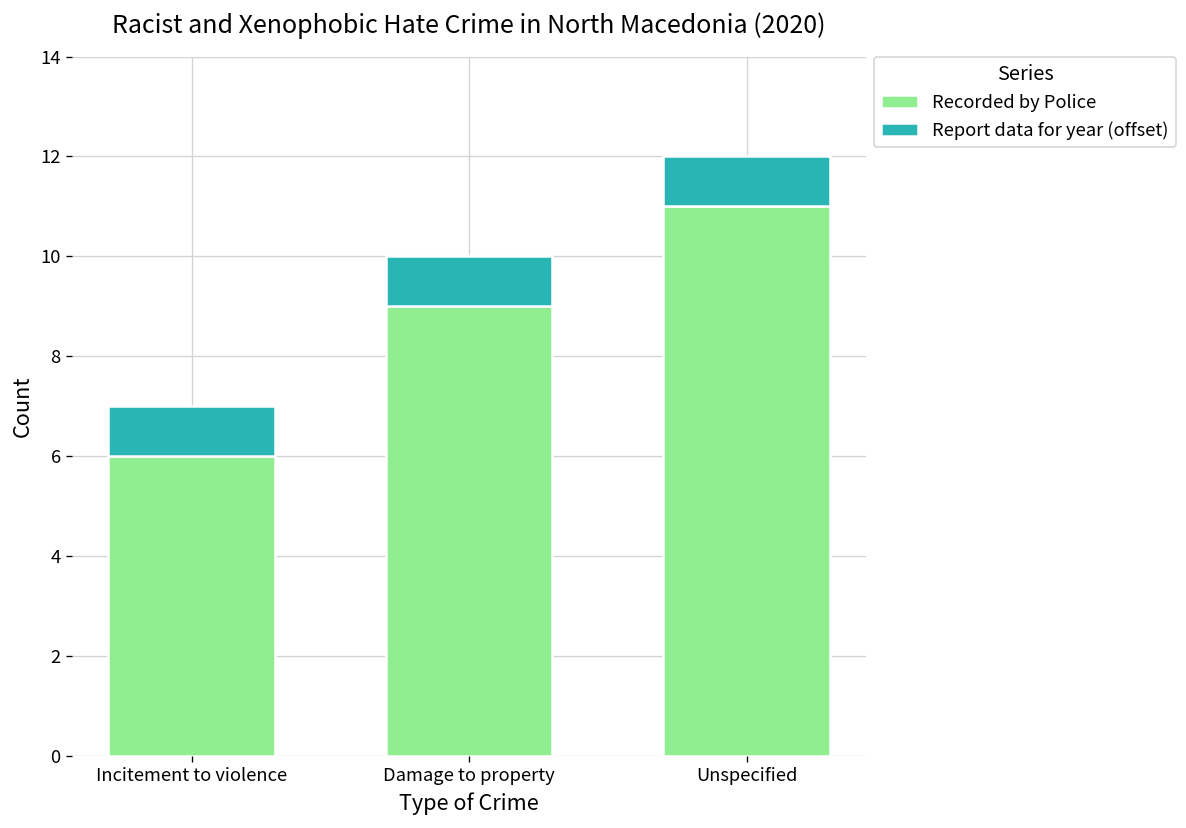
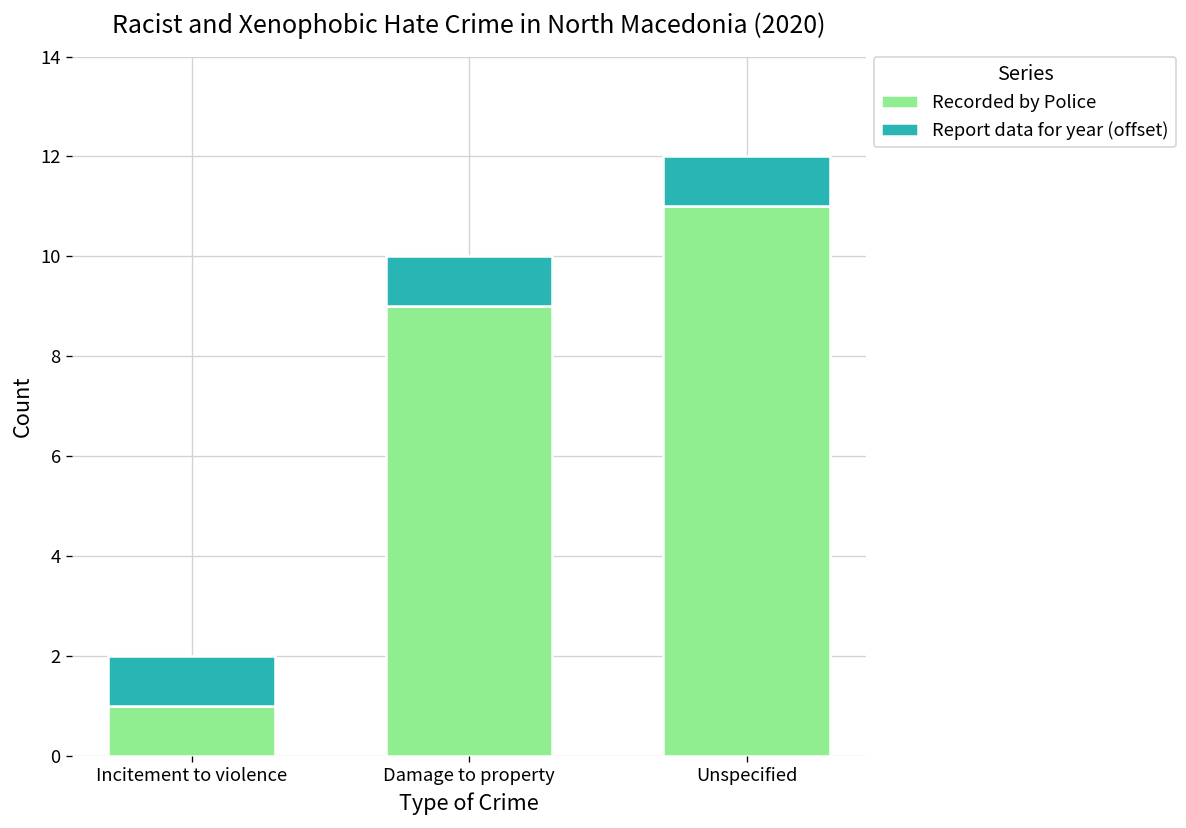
Recorded by Police, Incitement to violence: 6 -> 1
